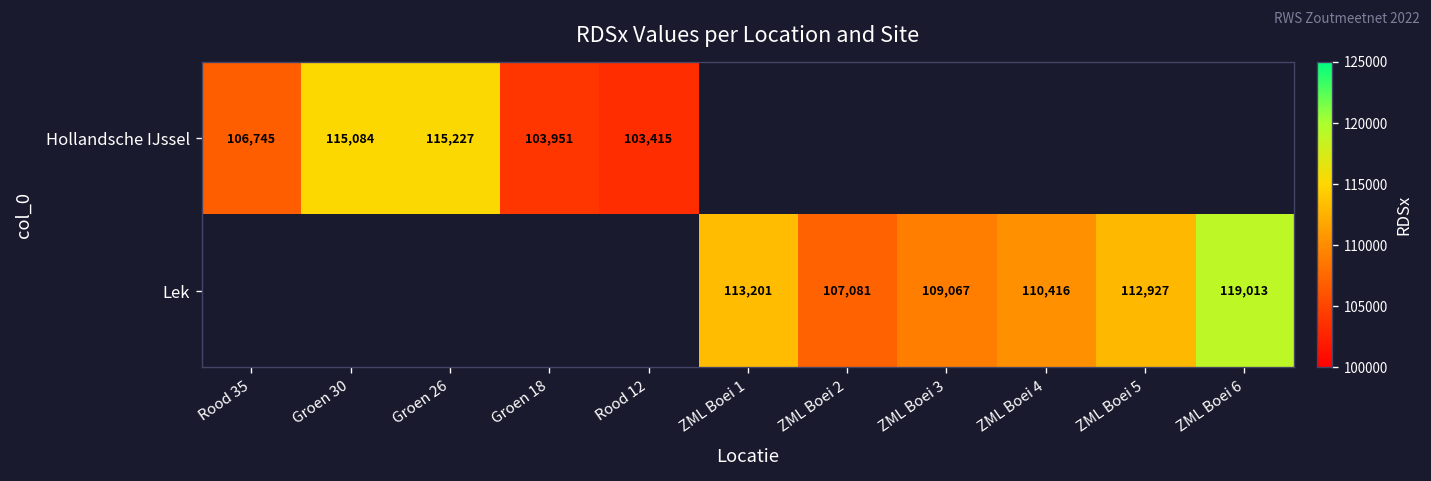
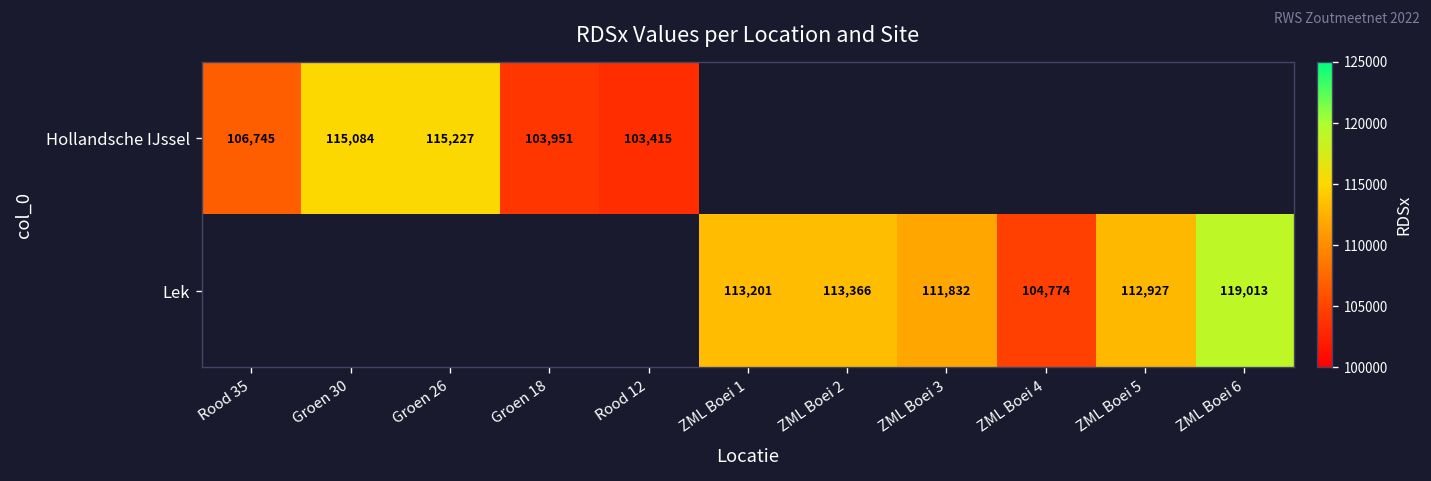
Lek, ZML Boei 2: 107,081 -> 113,366
Lek, ZML Boei 3: 109,067 -> 111,832
Lek, ZML Boei 4: 110,416 -> 104,774
